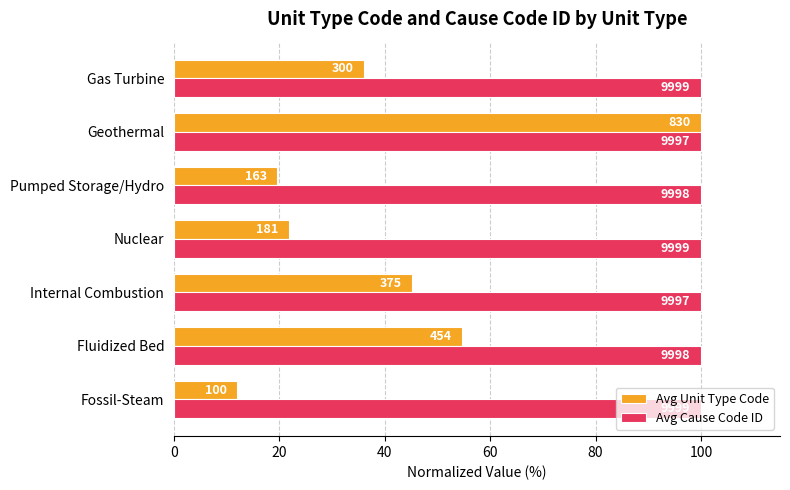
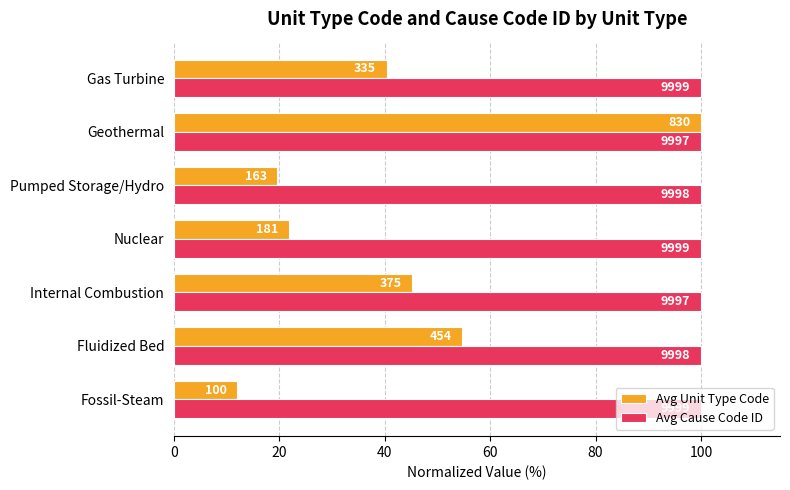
Avg Unit Type Code, Gas Turbine: 300 -> 335
